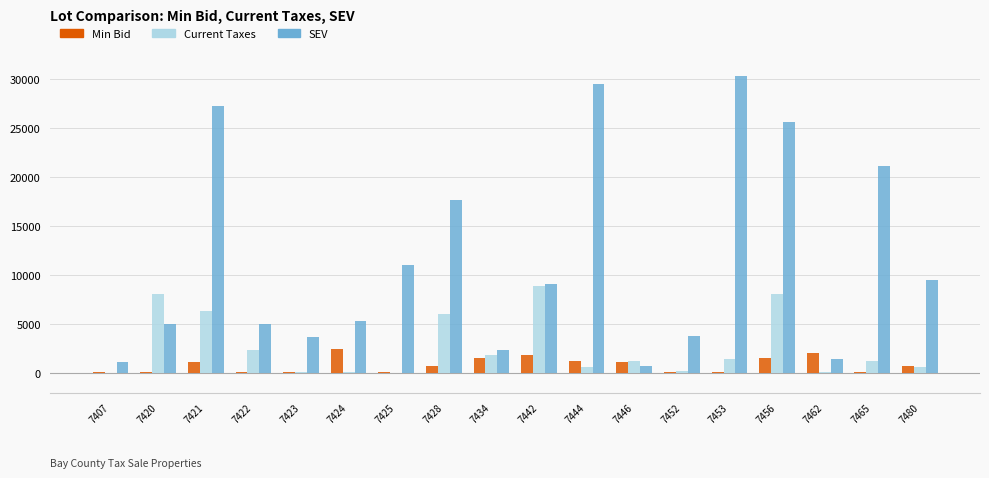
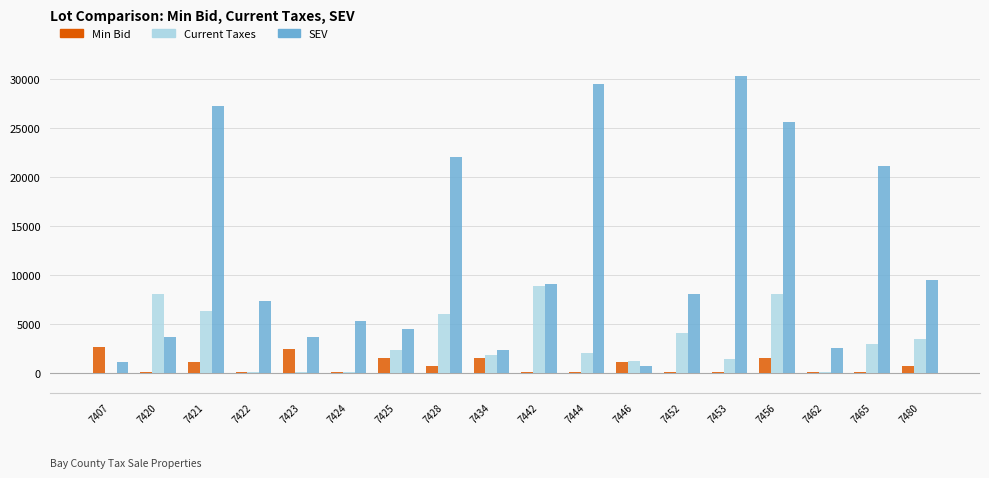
Min Bid, 7407: 0 -> 3000
SEV, 7420: 5000 -> 4000
Current Taxes, 7422: 2000 -> 0
SEV, 7422: 5000 -> 7000
Min Bid, 7423: 0 -> 2000
Min Bid, 7424: 2000 -> 0
Min Bid, 7425: 0 -> 2000
Current Taxes, 7425: 0 -> 2000
SEV, 7425: 11000 -> 5000
SEV, 7428: 18000 -> 22000
Min Bid, 7442: 2000 -> 0
Min Bid, 7444: 1000 -> 0
Current Taxes, 7444: 1000 -> 2000
Current Taxes, 7452: 0 -> 4000
SEV, 7452: 4000 -> 8000
Min Bid, 7462: 2000 -> 0
SEV, 7462: 1000 -> 3000
Current Taxes, 7465: 1000 -> 3000
Current Taxes, 7480: 1000 -> 4000
